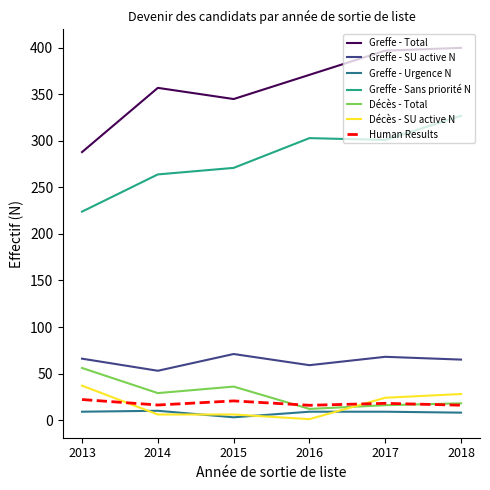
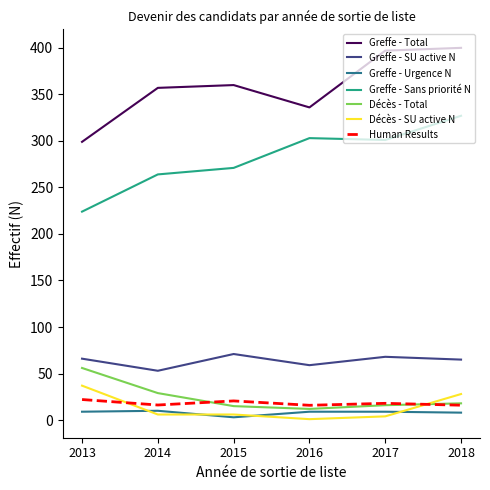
Greffe - Total, 2013: 290 -> 300
Greffe - Total, 2015: 350 -> 360
Décès - Total, 2015: 40 -> 20
Greffe - Total, 2016: 370 -> 340
Décès - SU active N, 2017: 20 -> 0
